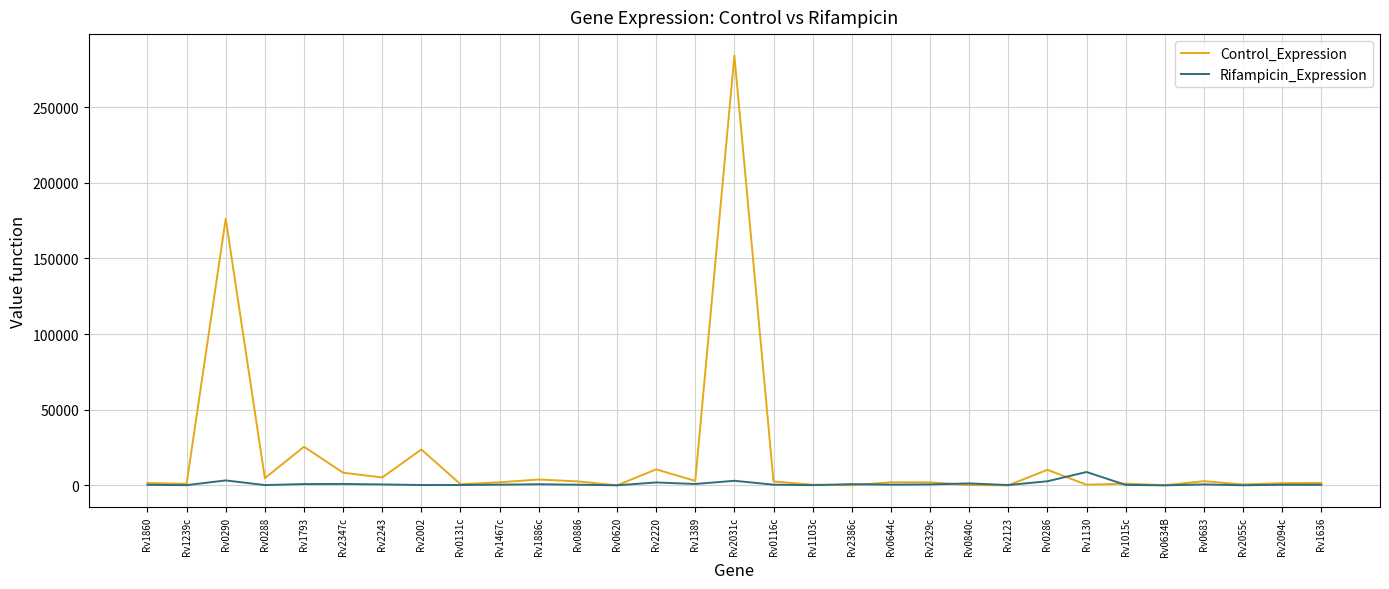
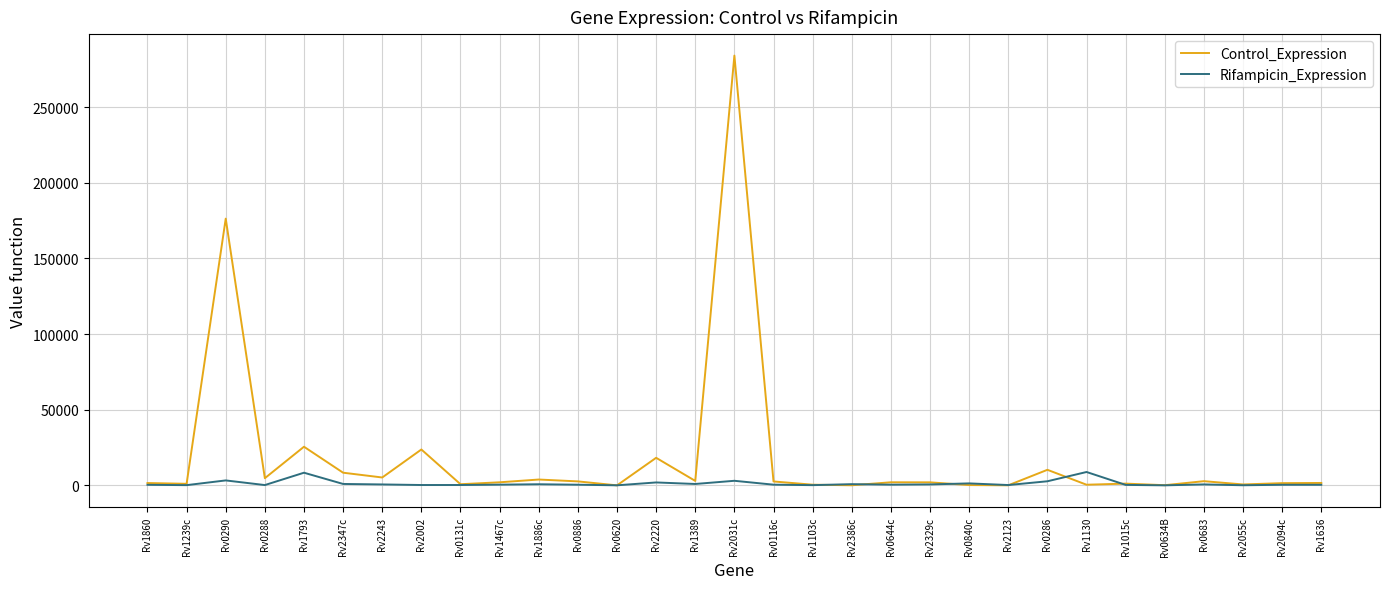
Rifampicin_Expression, Rv1793: 1000 -> 8000
Control_Expression, Rv2220: 11000 -> 18000
